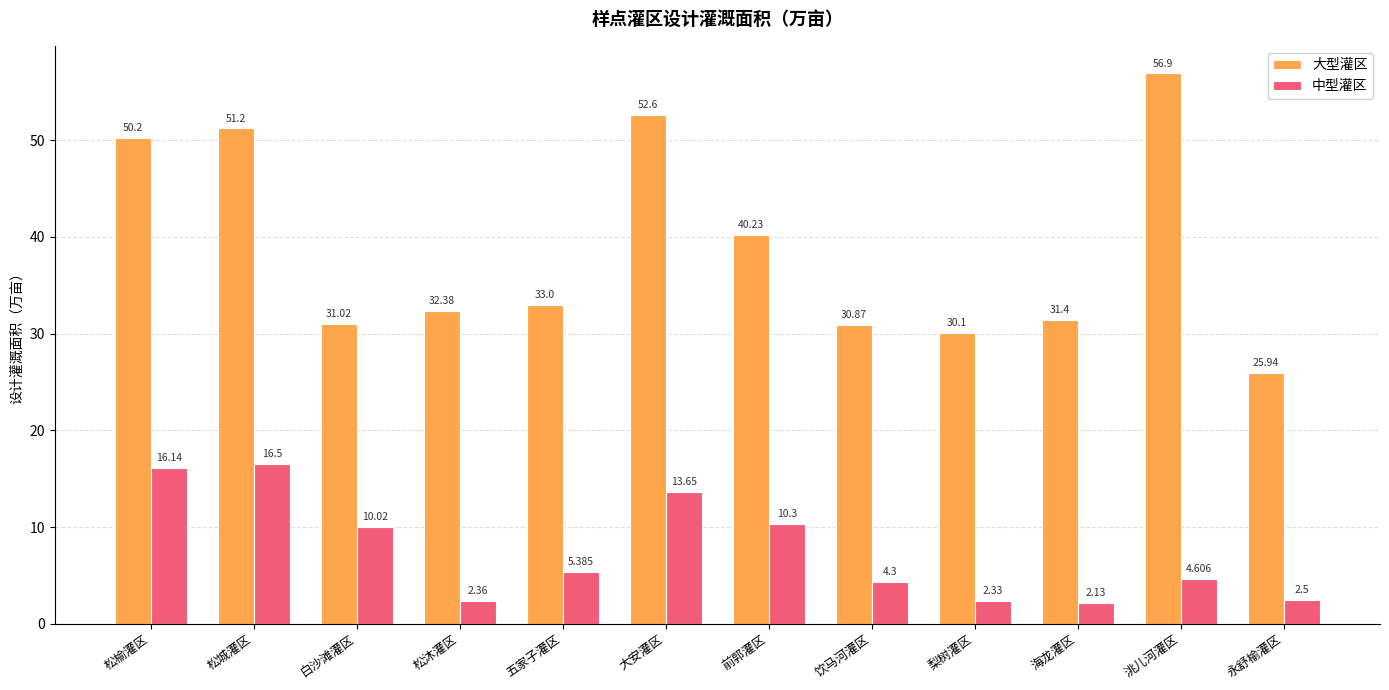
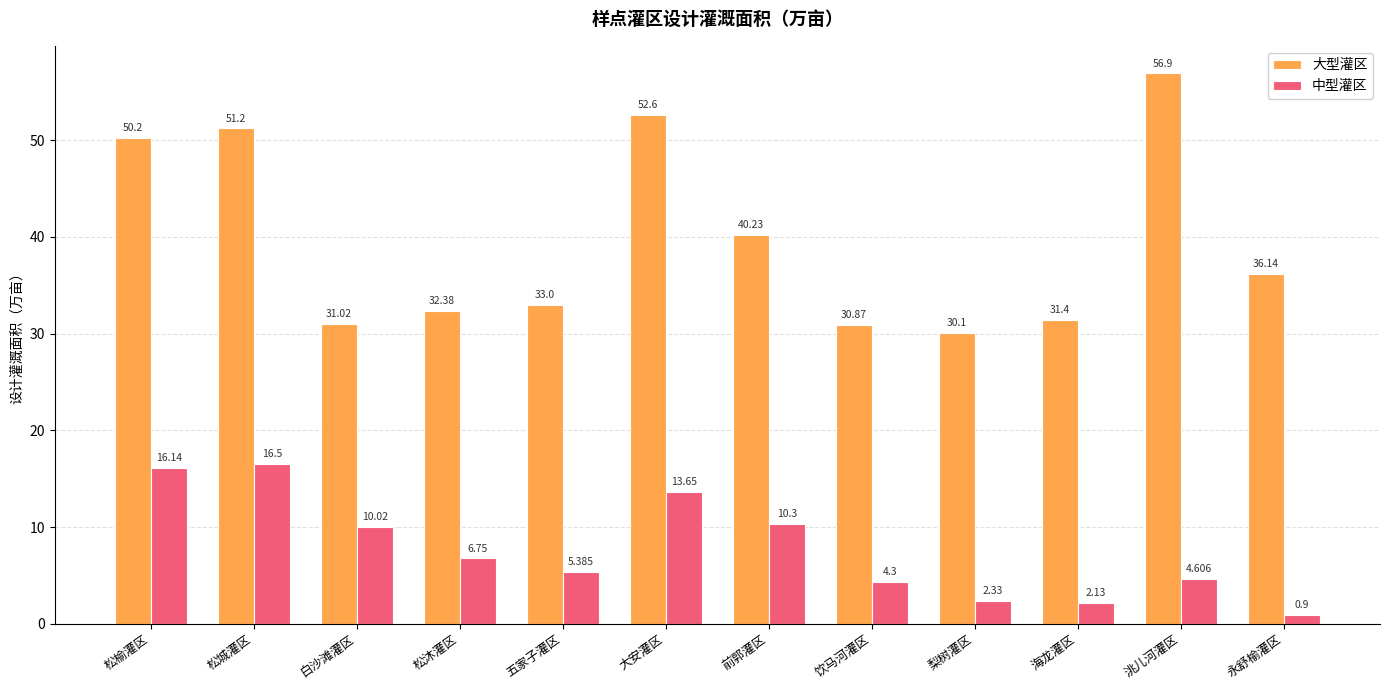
中型灌区, 松沐灌区: 2.36 -> 6.75
大型灌区, 永舒榆灌区: 25.94 -> 36.14
中型灌区, 永舒榆灌区: 2.5 -> 0.9
